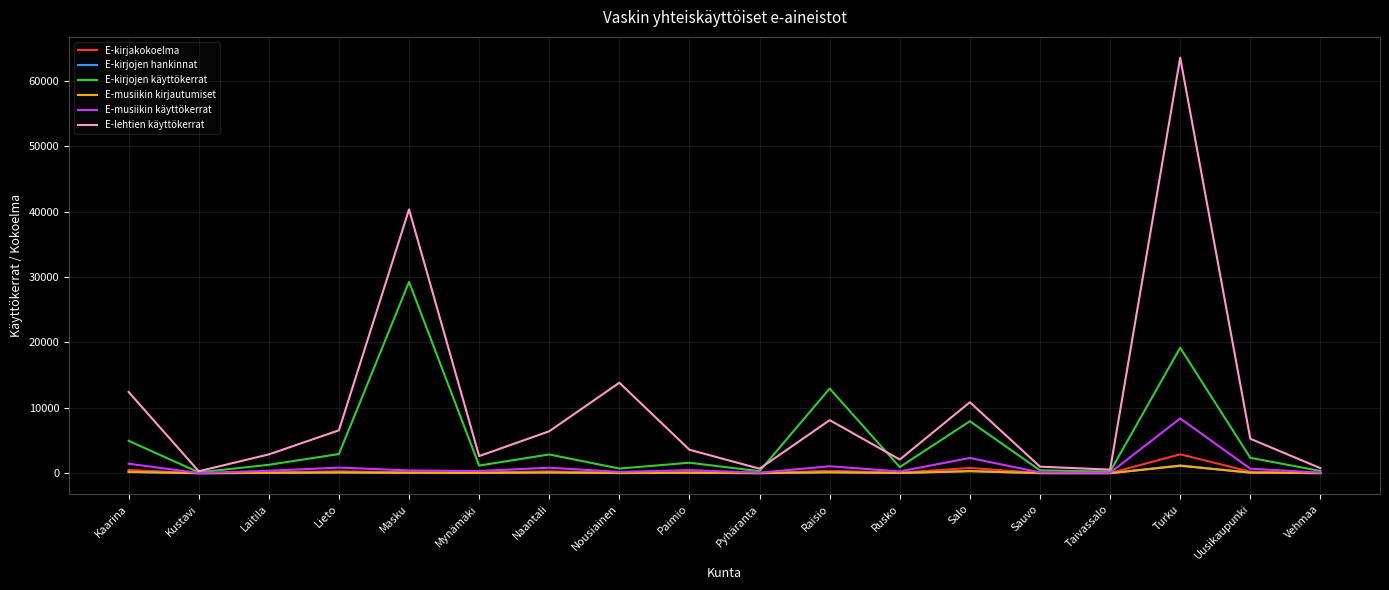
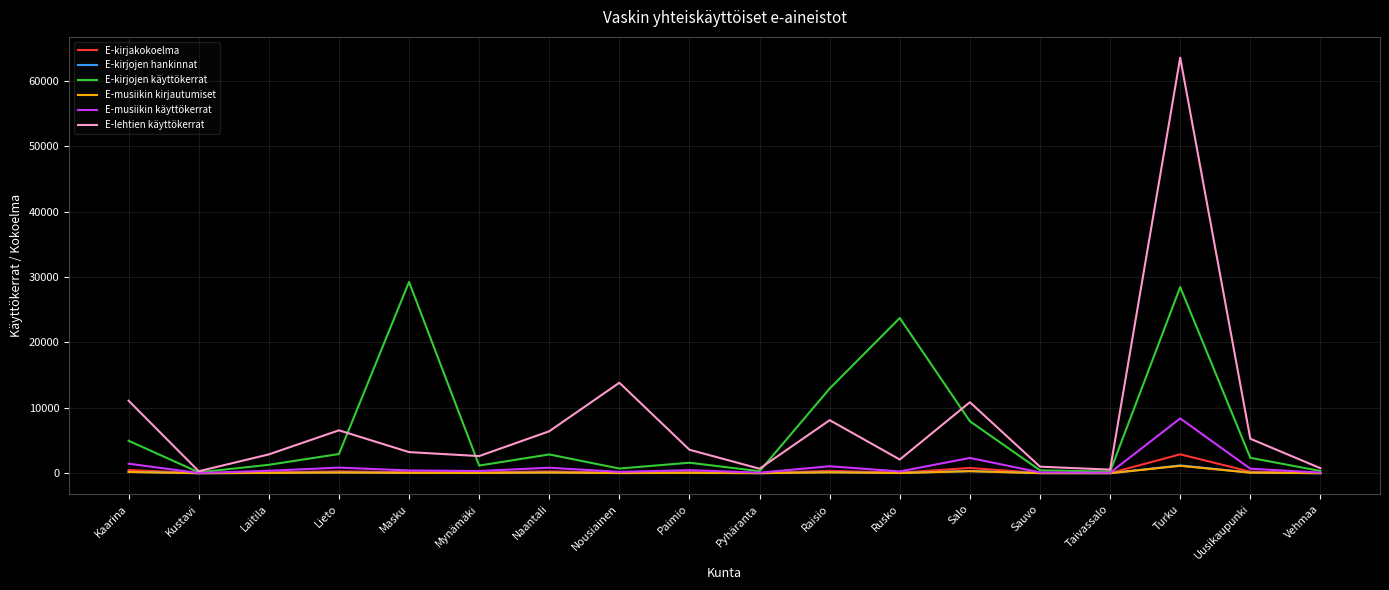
E-lehtien käyttökerrat, Kaarina: 12000 -> 11000
E-lehtien käyttökerrat, Masku: 40000 -> 3000
E-kirjojen käyttökerrat, Rusko: 1000 -> 24000
E-kirjojen käyttökerrat, Turku: 19000 -> 28000
